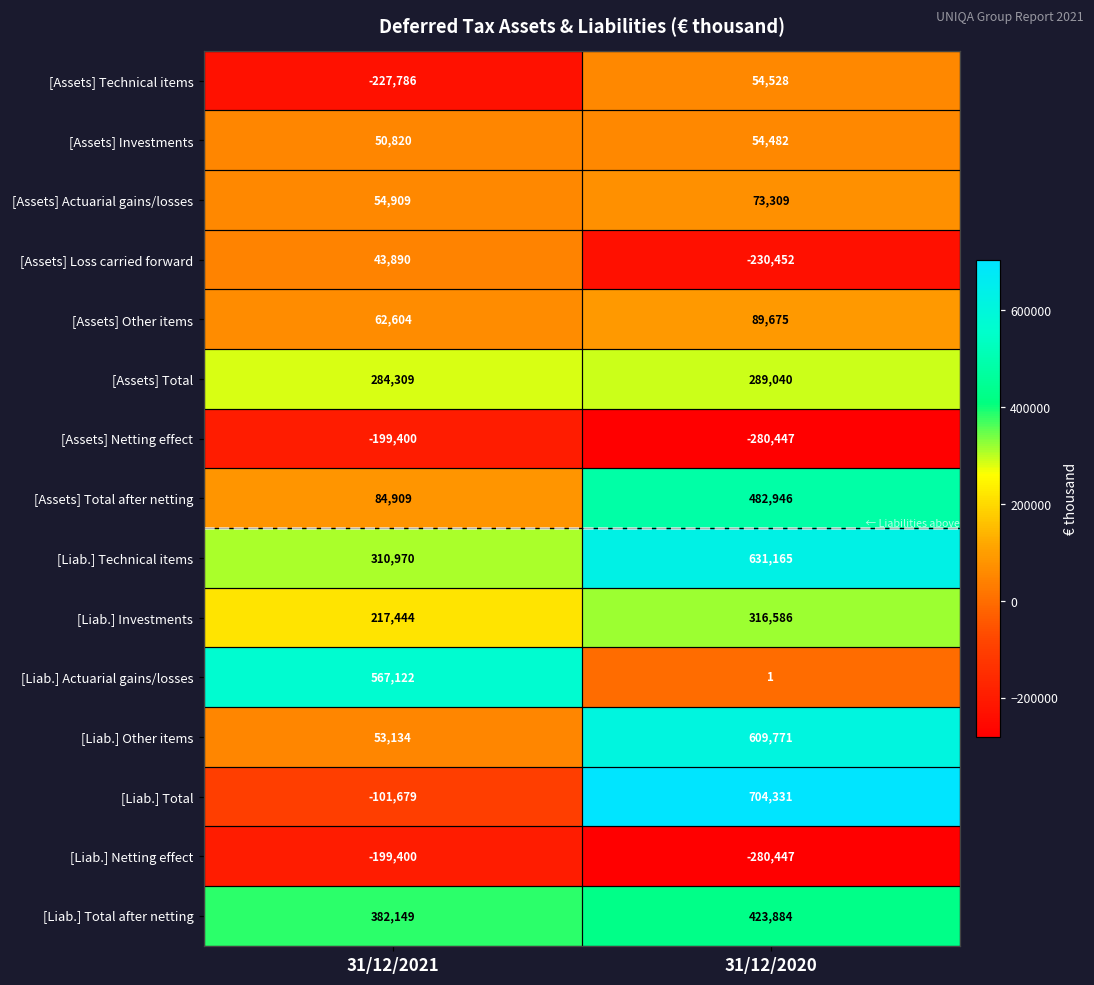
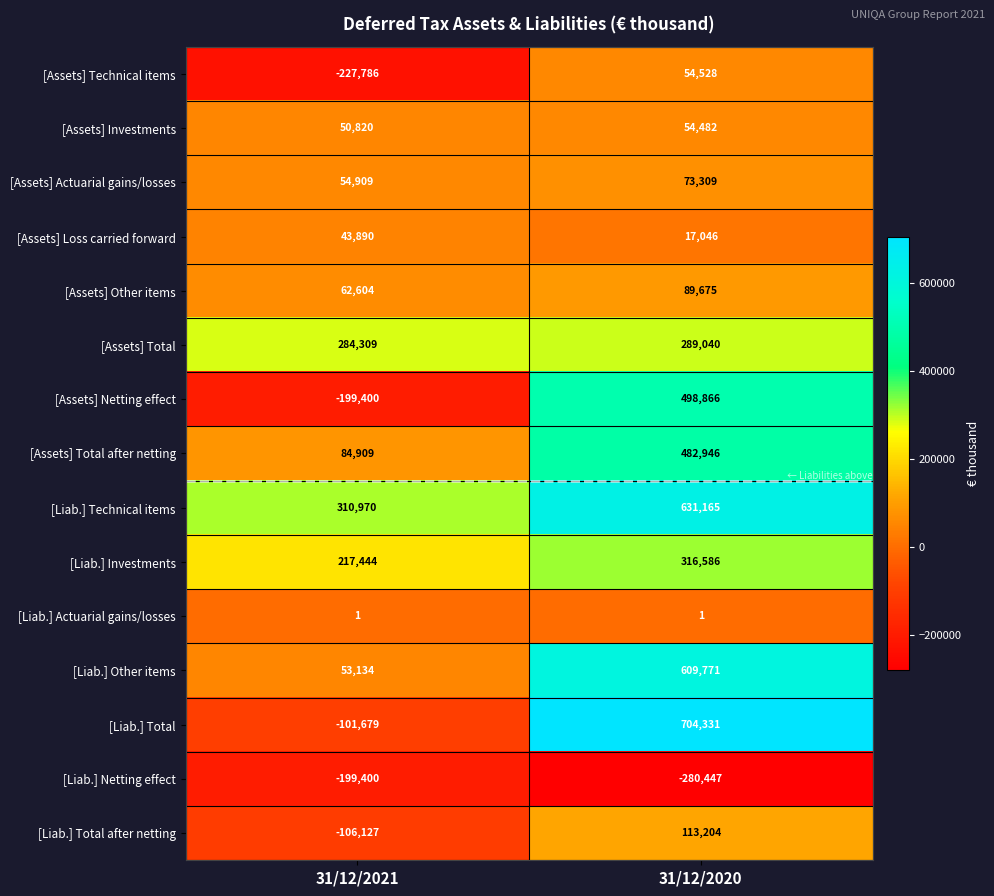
[Assets] Loss carried forward, 31/12/2020: -230,452 -> 17,046
[Assets] Netting effect, 31/12/2020: -280,447 -> 498,866
[Liab.] Actuarial gains/losses, 31/12/2021: 567,122 -> 1
[Liab.] Total after netting, 31/12/2021: 382,149 -> -106,127
[Liab.] Total after netting, 31/12/2020: 423,884 -> 113,204
